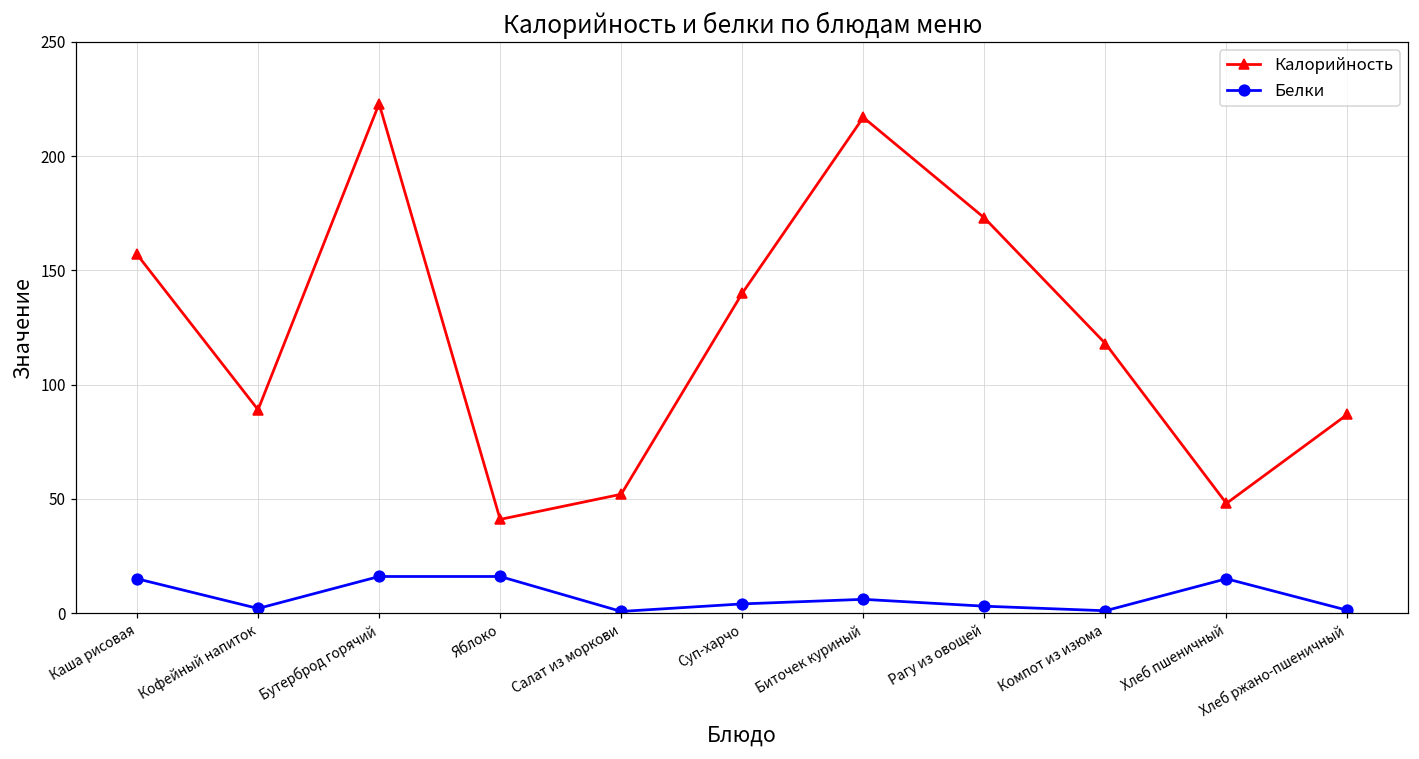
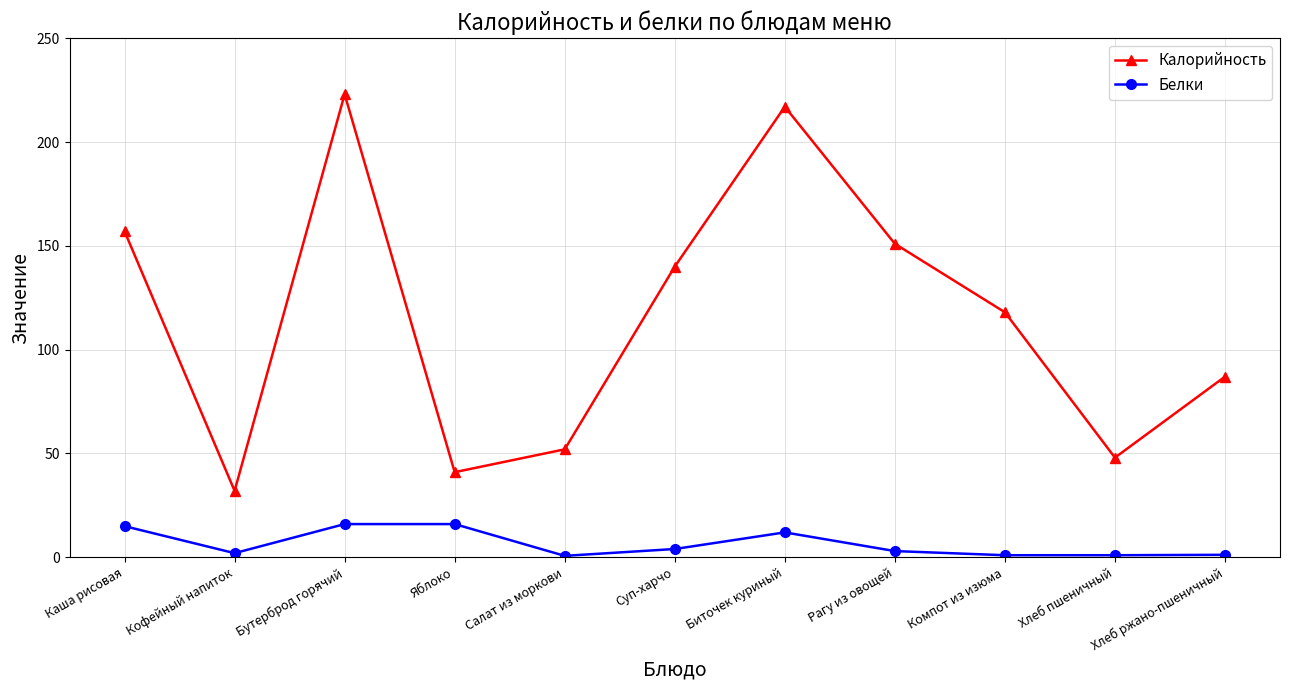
Калорийность, Кофейный напиток: 89 -> 32
Белки, Биточек куриный: 6 -> 12
Калорийность, Рагу из овощей: 173 -> 151
Белки, Хлеб пшеничный: 15 -> 1
